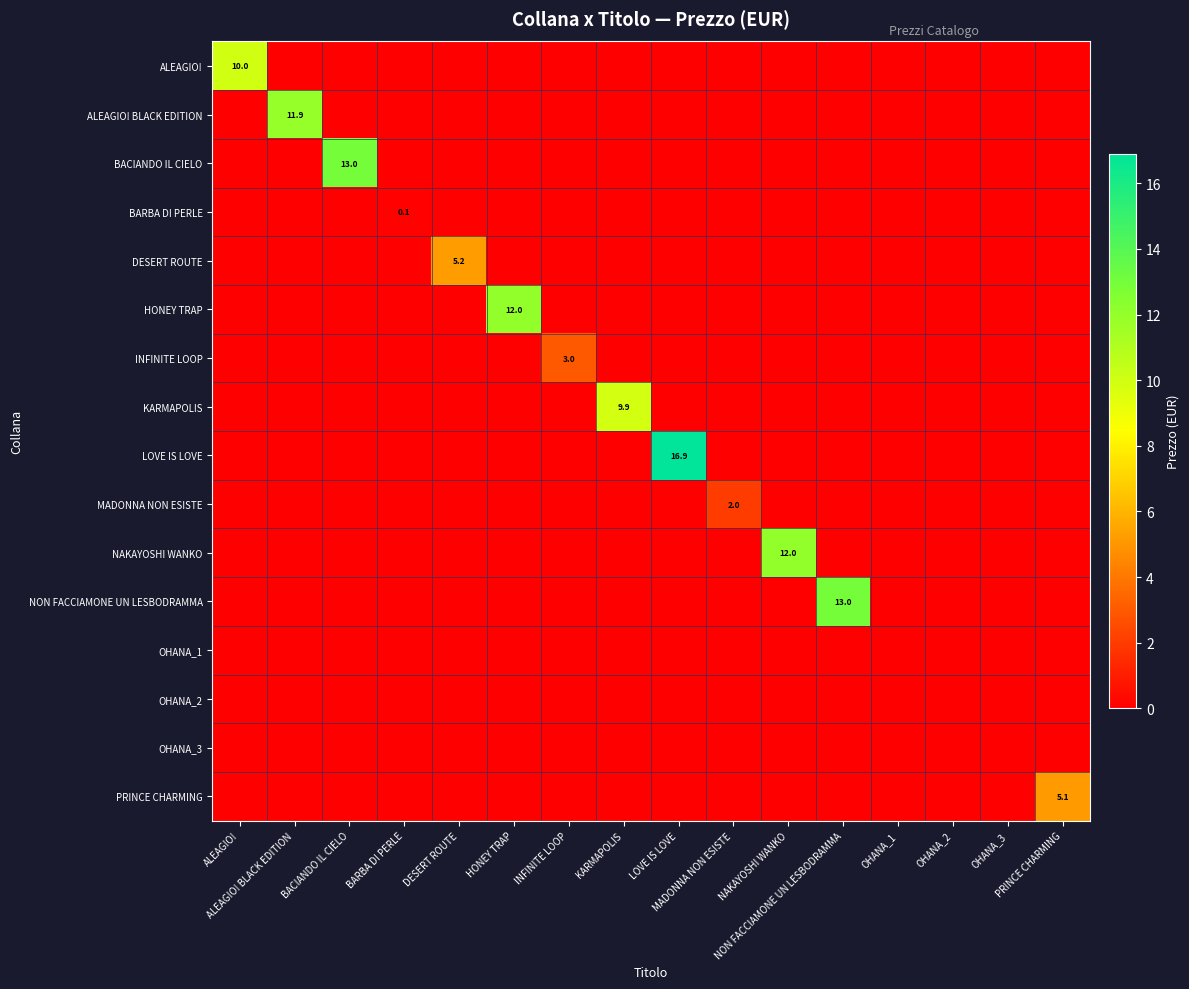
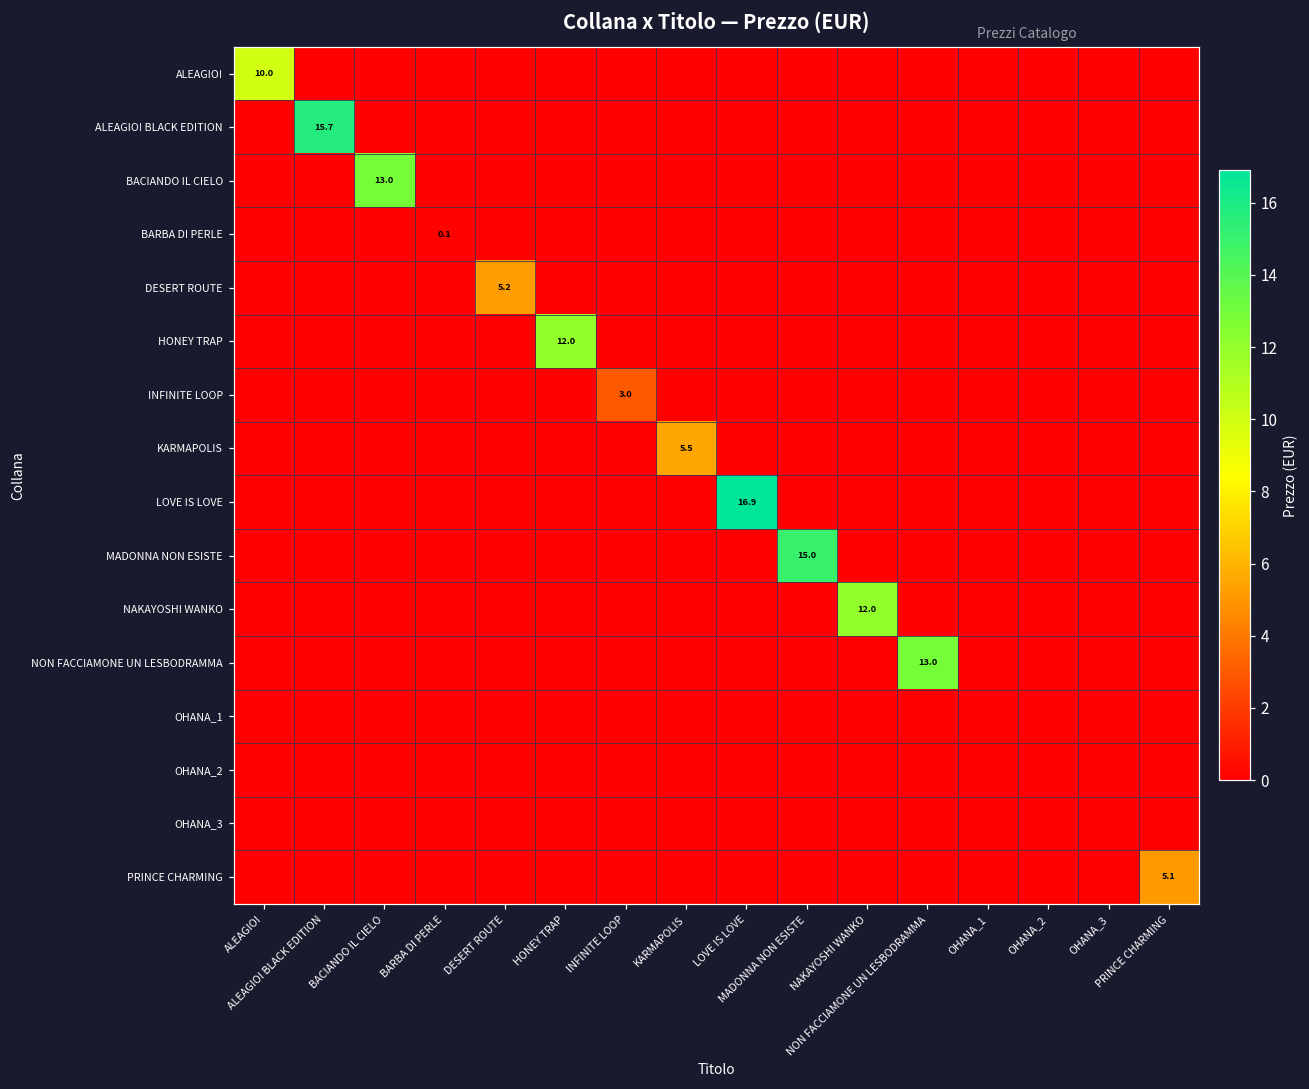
ALEAGIO! BLACK EDITION, ALEAGIO! BLACK EDITION: 11.9 -> 15.7
KARMAPOLIS, KARMAPOLIS: 9.9 -> 5.5
MADONNA NON ESISTE, MADONNA NON ESISTE: 2.0 -> 15.0
